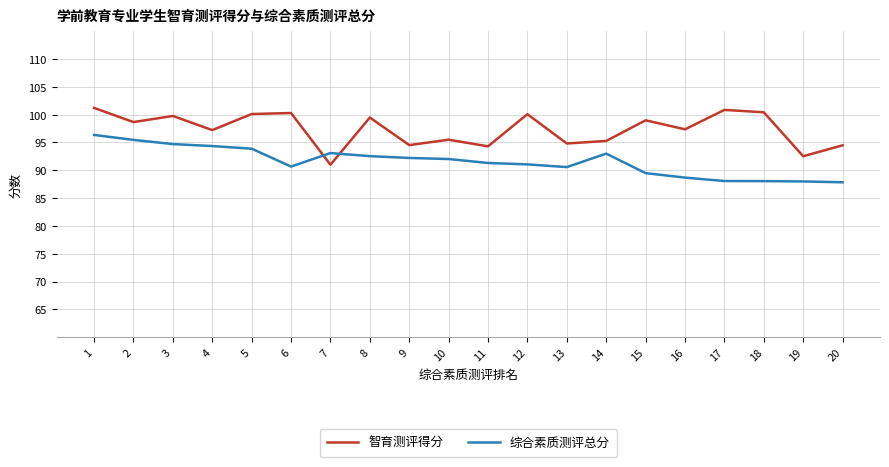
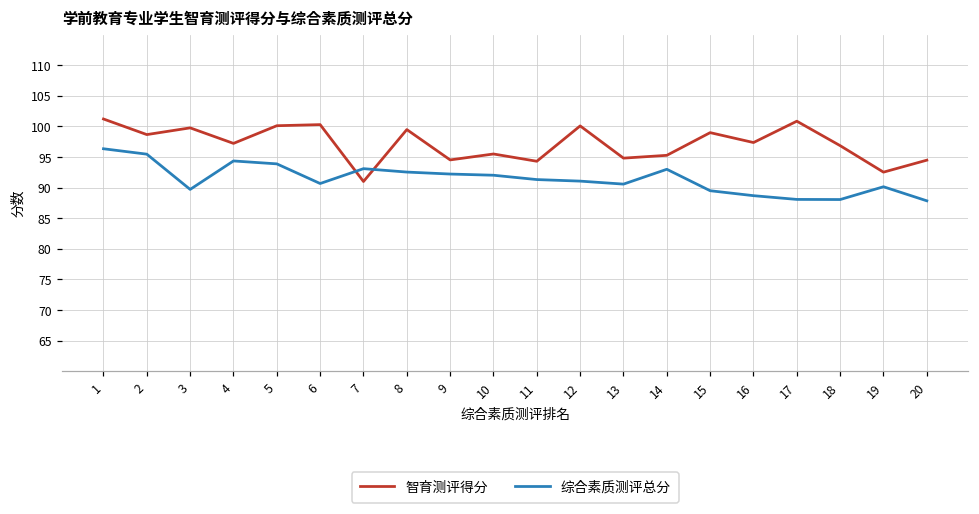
综合素质测评总分, 3: 95 -> 90
智育测评得分, 18: 100 -> 97
综合素质测评总分, 19: 88 -> 90
